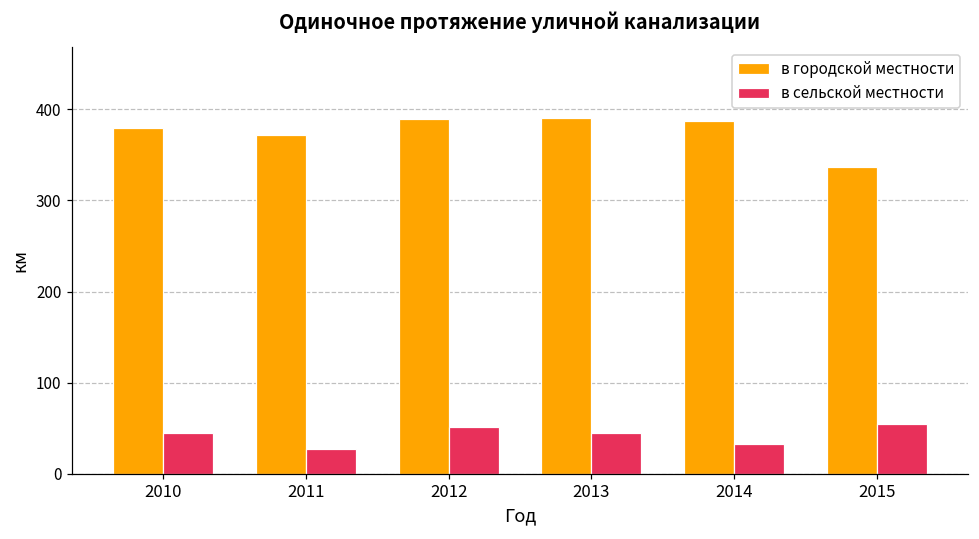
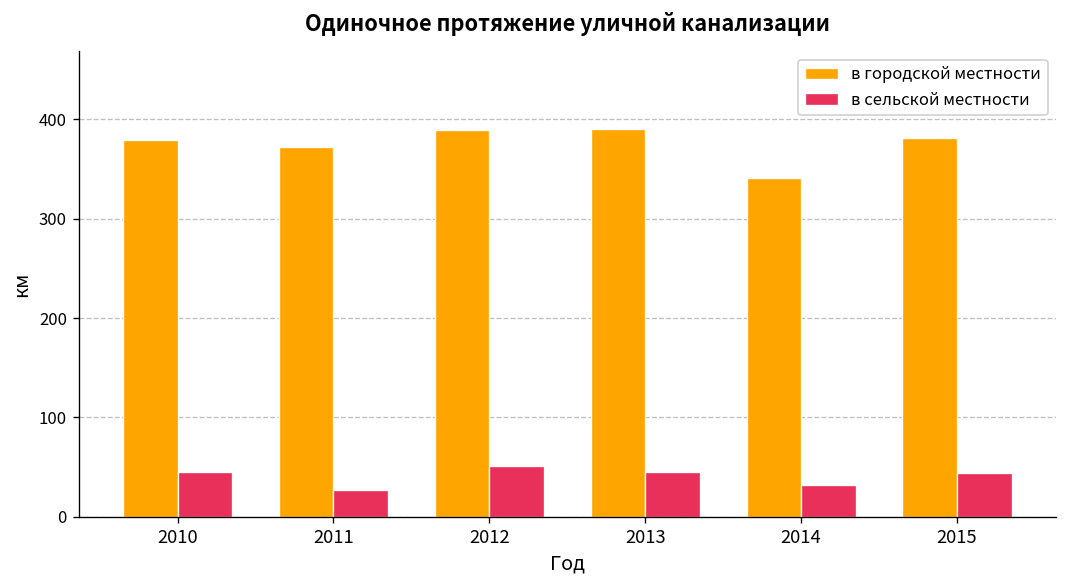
в городской местности, 2014: 390 -> 340
в городской местности, 2015: 340 -> 380
в сельской местности, 2015: 50 -> 40
